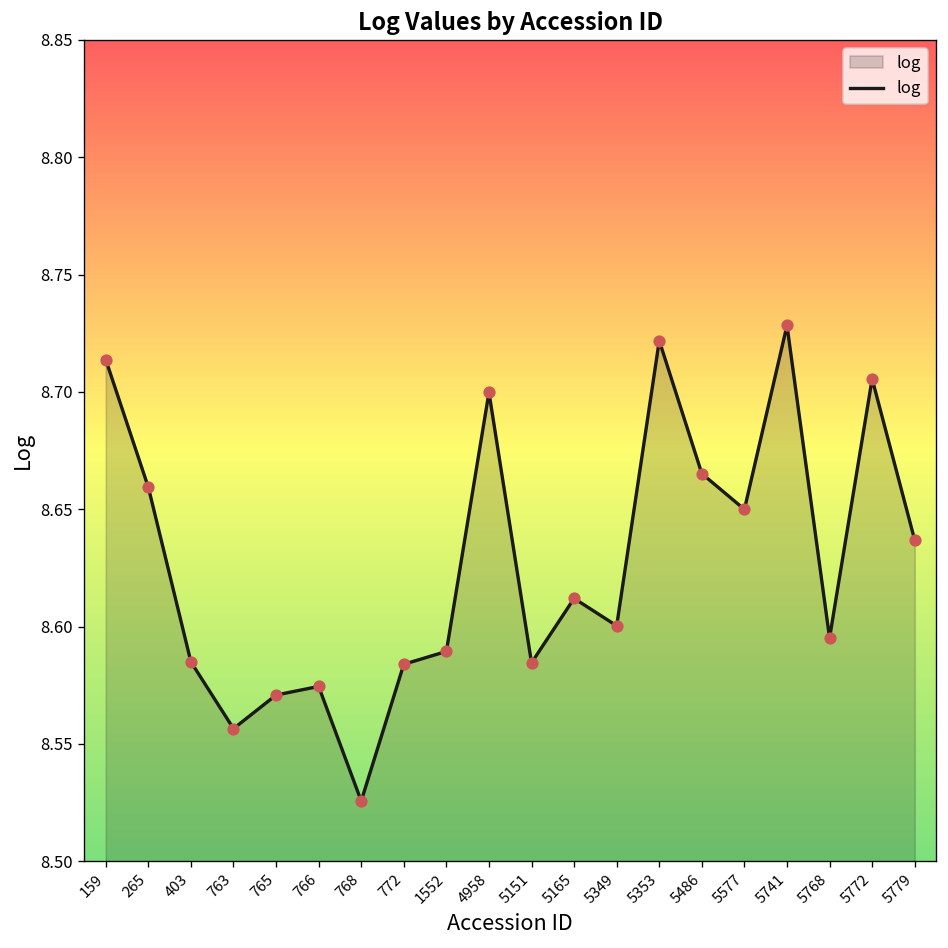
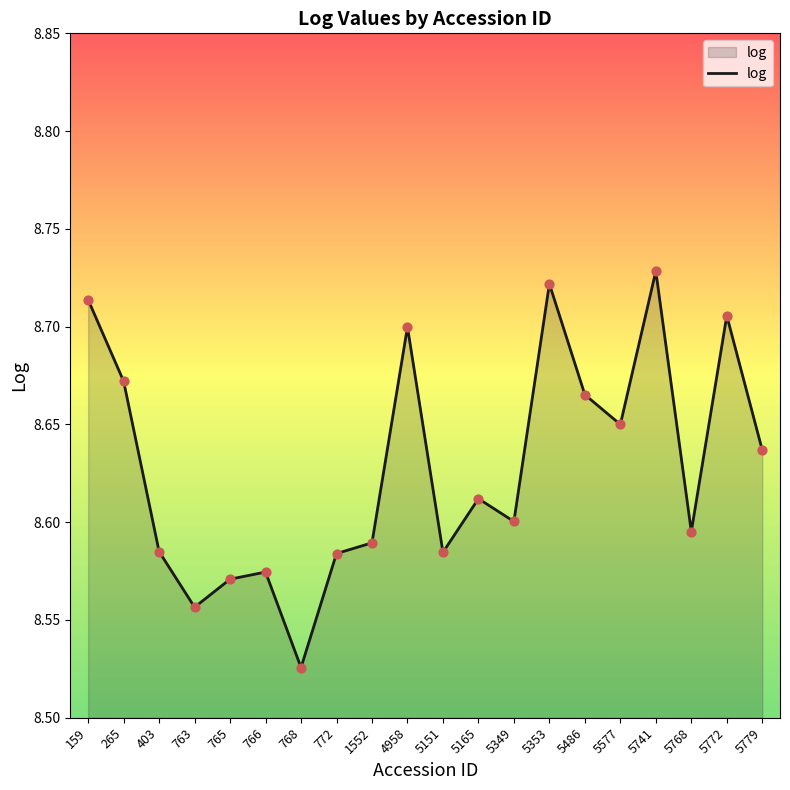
265: 8.659 -> 8.672
